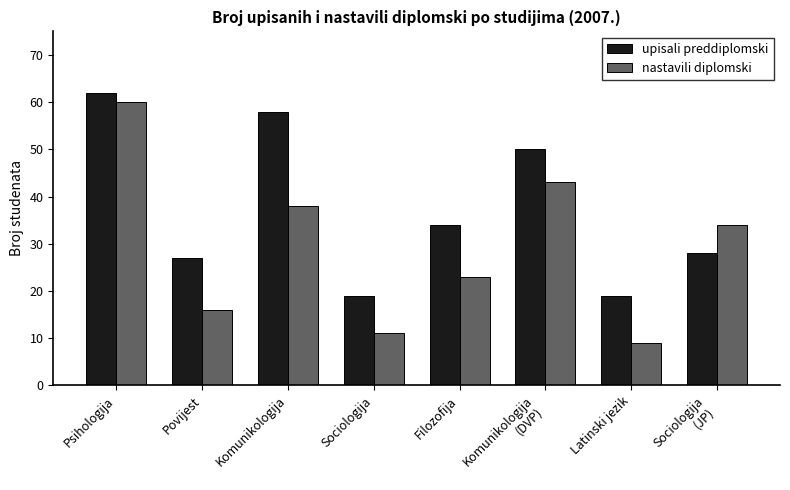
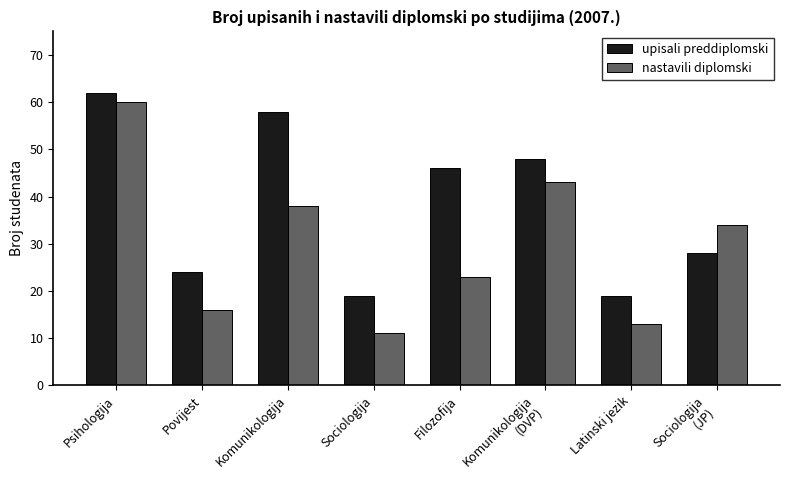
upisali preddiplomski, Povijest: 27 -> 24
upisali preddiplomski, Filozofija: 34 -> 46
upisali preddiplomski, Komunikologija (DVP): 50 -> 48
nastavili diplomski, Latinski jezik: 9 -> 13
